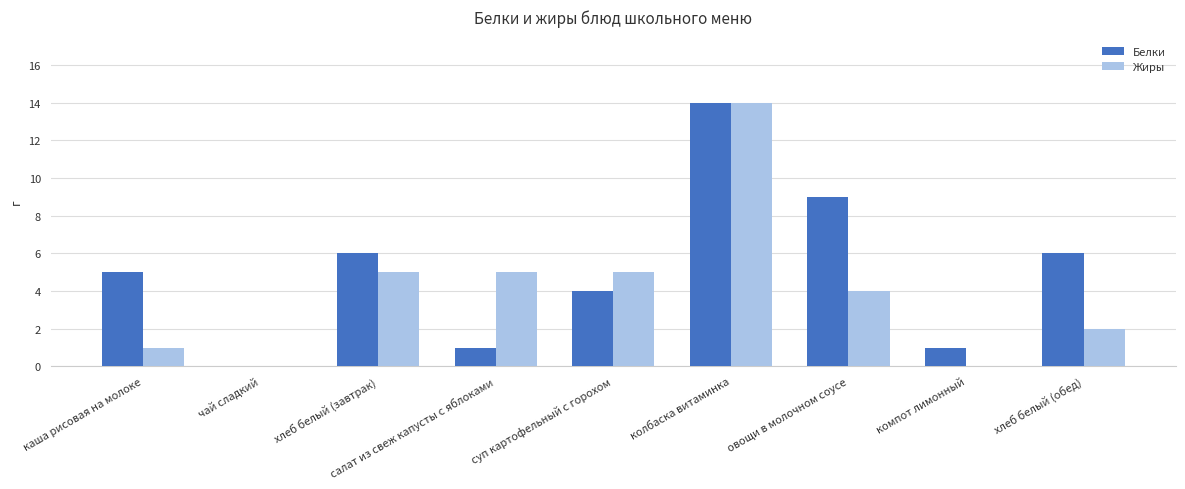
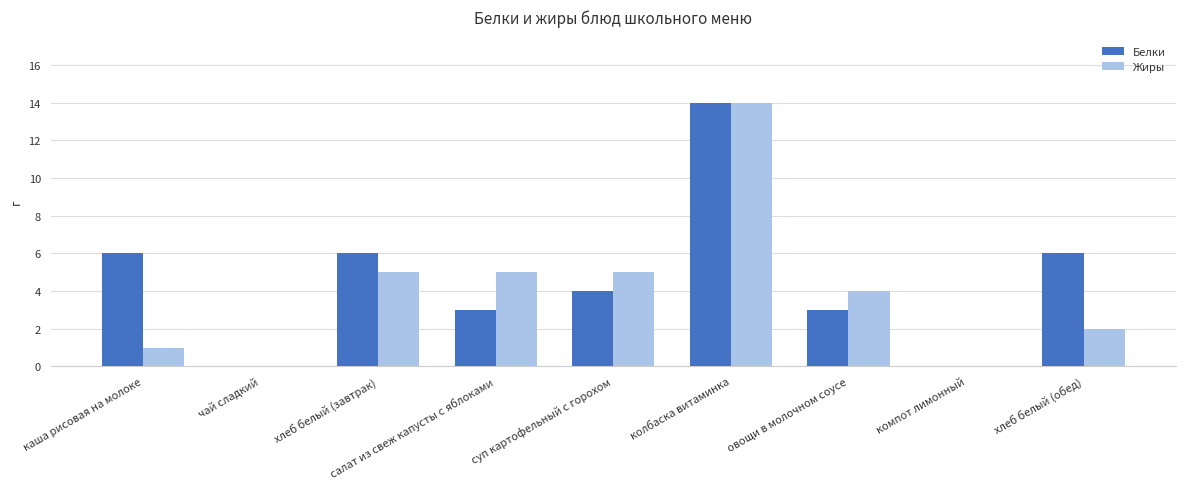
Белки, каша рисовая на молоке: 5 -> 6
Белки, салат из свеж капусты с яблоками: 1 -> 3
Белки, овощи в молочном соусе: 9 -> 3
Белки, компот лимонный: 1 -> 0
